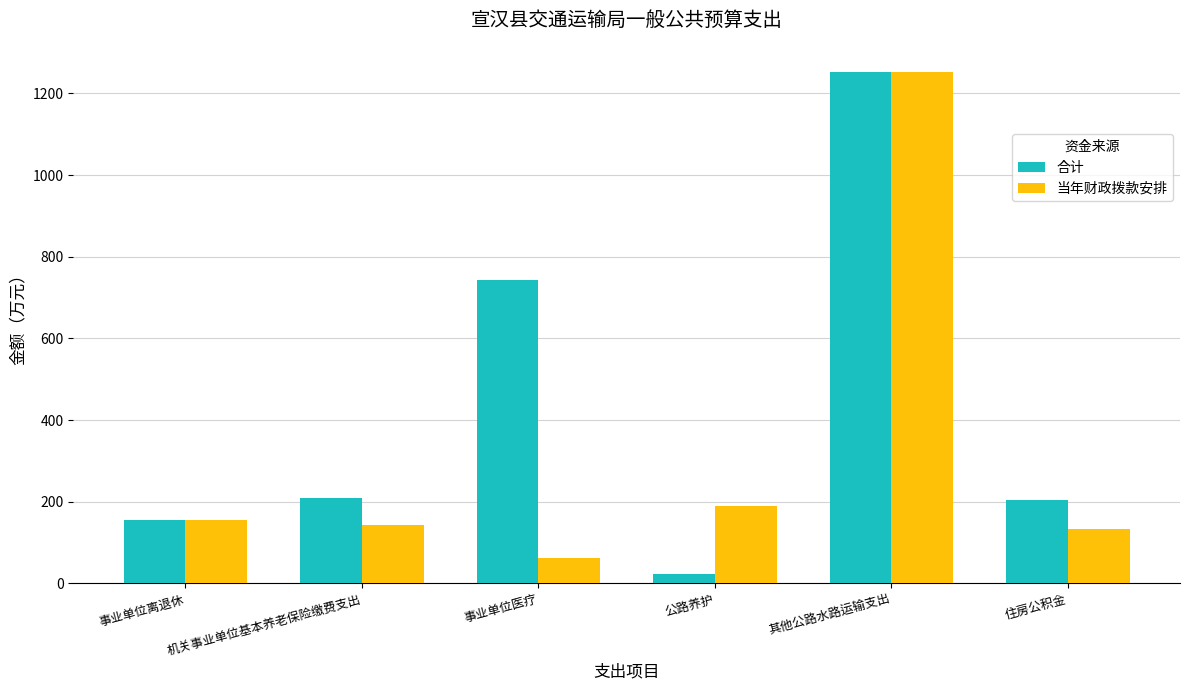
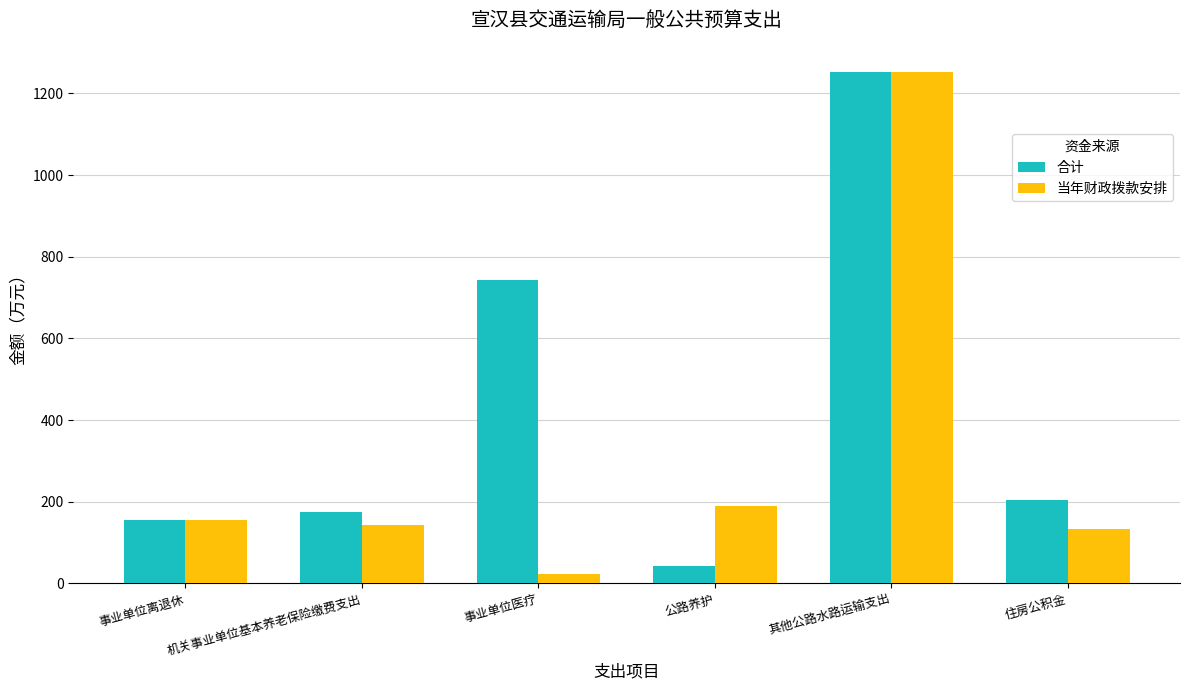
合计, 机关事业单位基本养老保险缴费支出: 210 -> 170
当年财政拨款安排, 事业单位医疗: 60 -> 20
合计, 公路养护: 20 -> 40
